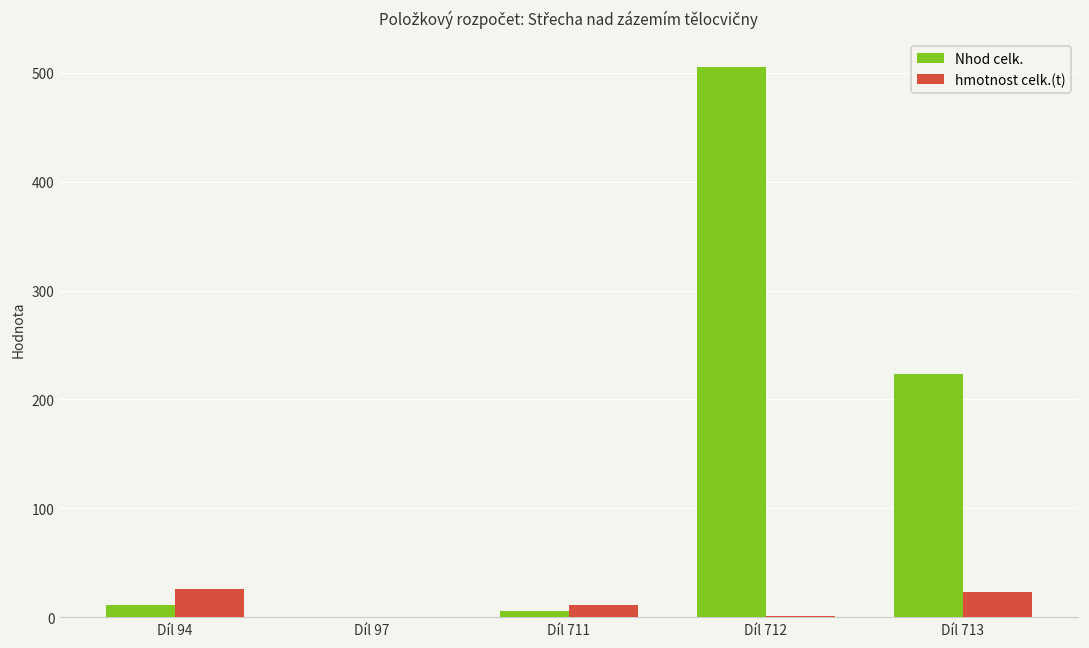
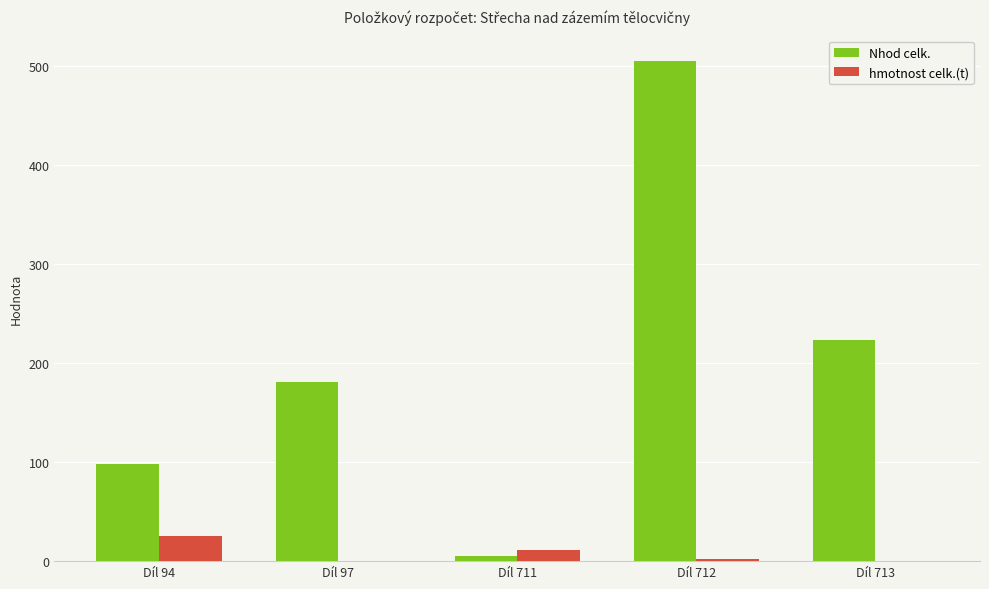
Nhod celk., Díl 94: 10 -> 100
Nhod celk., Díl 97: 0 -> 180
hmotnost celk.(t), Díl 713: 20 -> 0
